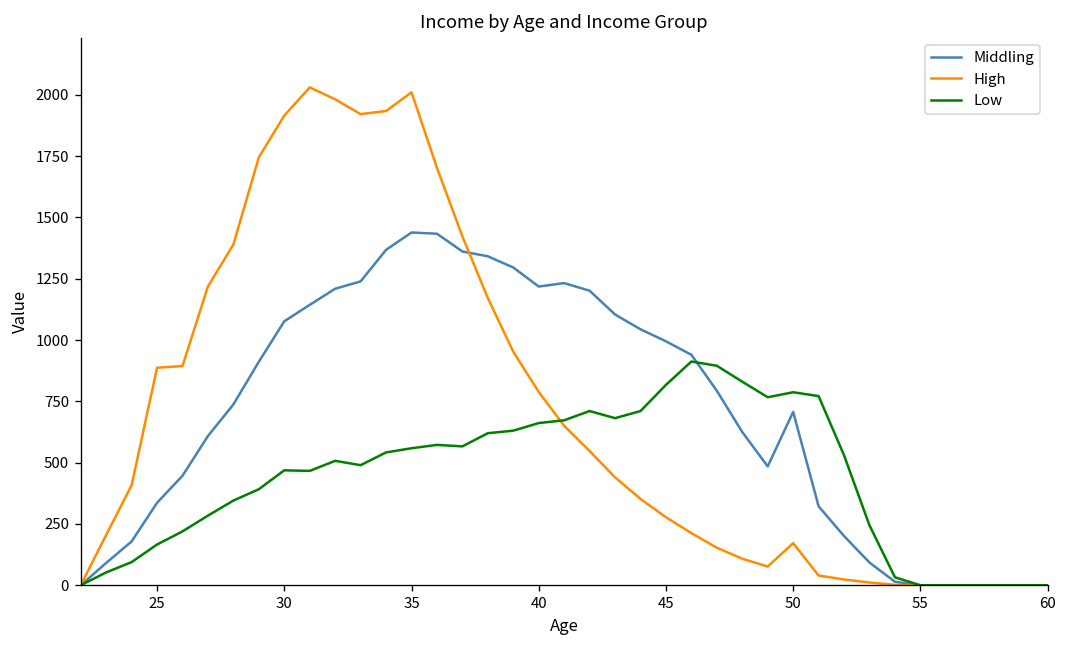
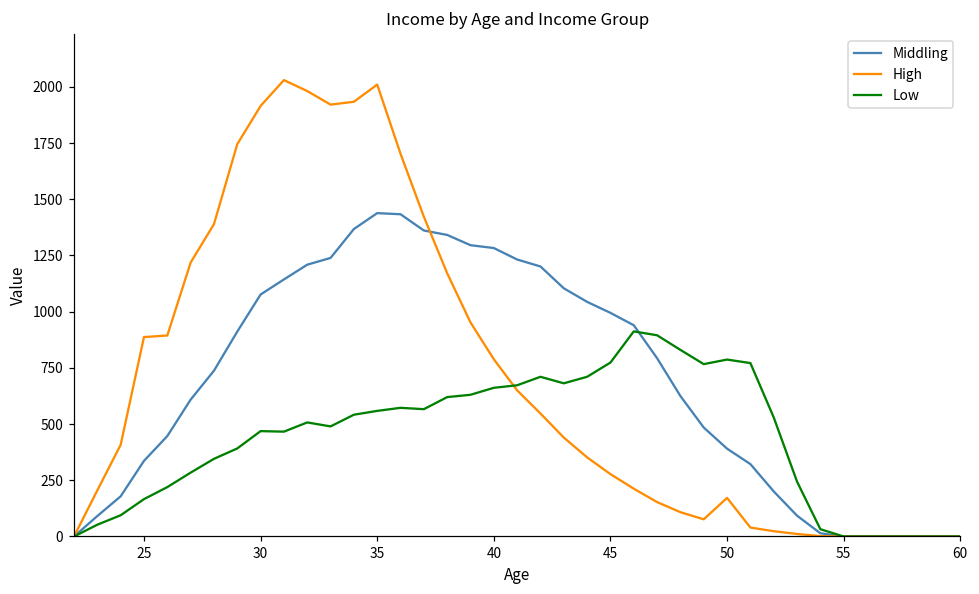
Middling, 40: 1220 -> 1280
Low, 45: 820 -> 770
Middling, 50: 710 -> 390
